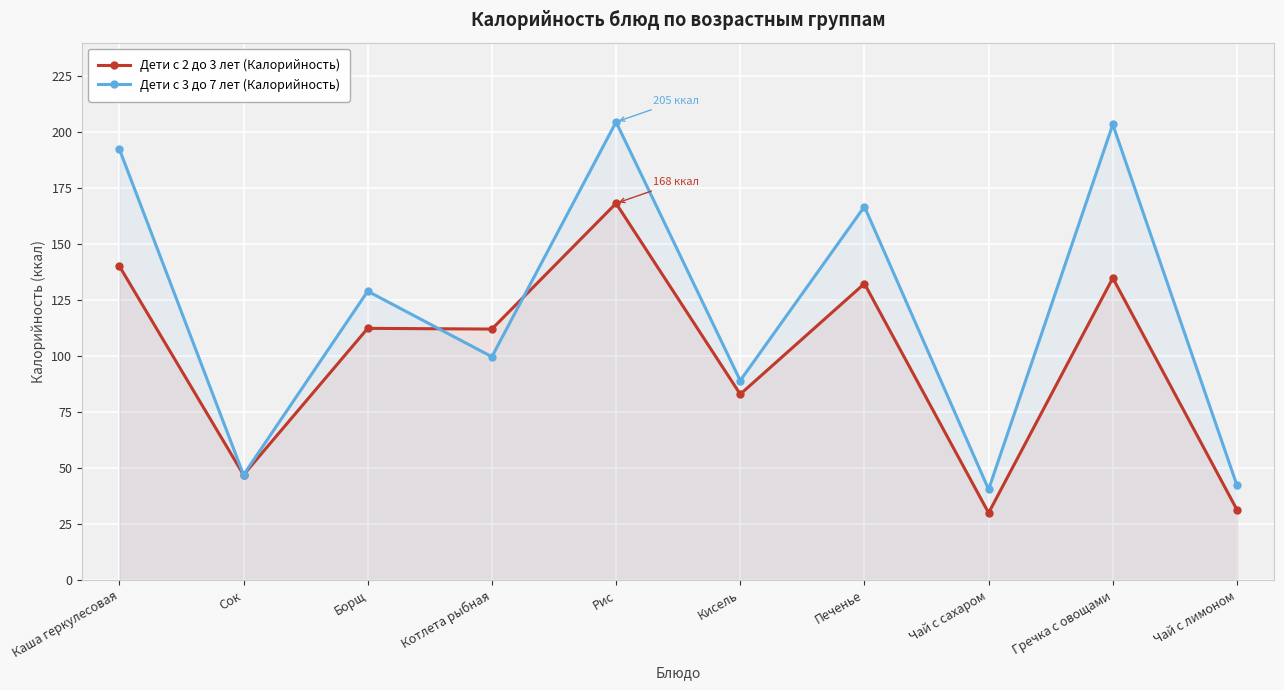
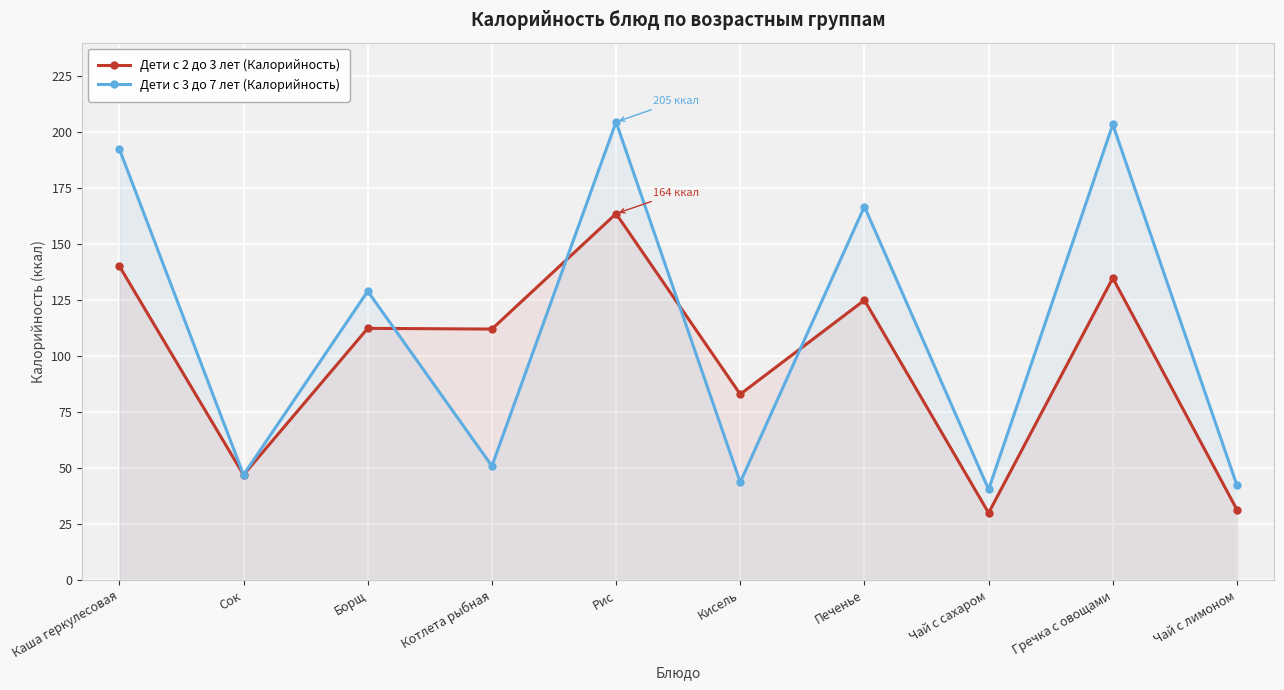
Дети с 3 до 7 лет (Калорийность), Котлета рыбная: 100 -> 51
Дети с 2 до 3 лет (Калорийность), Рис: 168 -> 164
Дети с 3 до 7 лет (Калорийность), Кисель: 89 -> 44
Дети с 2 до 3 лет (Калорийность), Печенье: 132 -> 125
